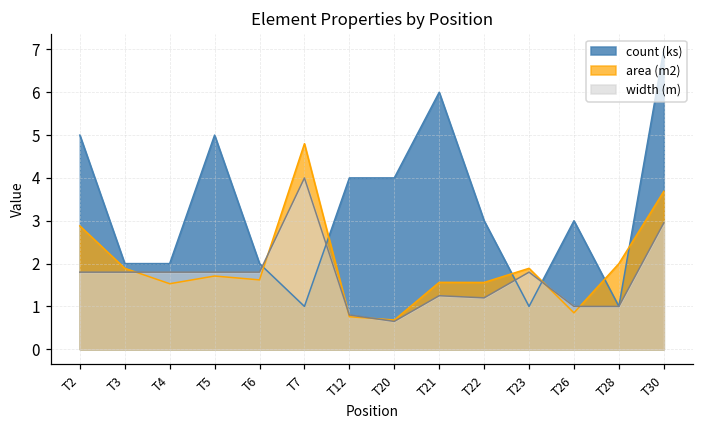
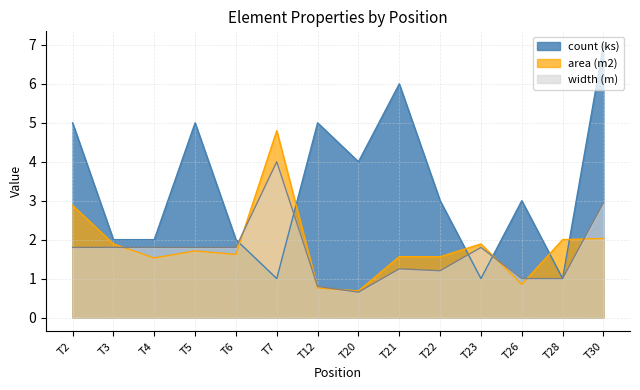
count (ks), T12: 4 -> 5
area (m2), T30: 3.7 -> 2.0
